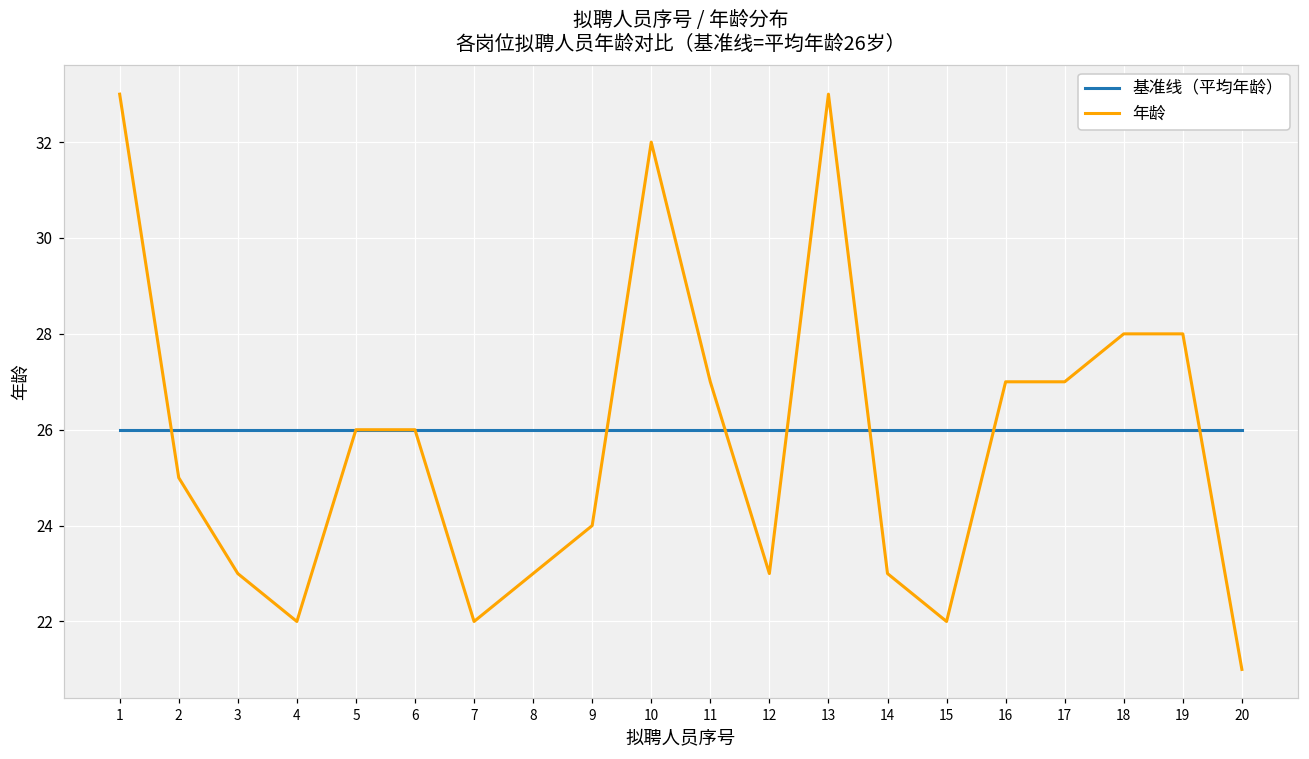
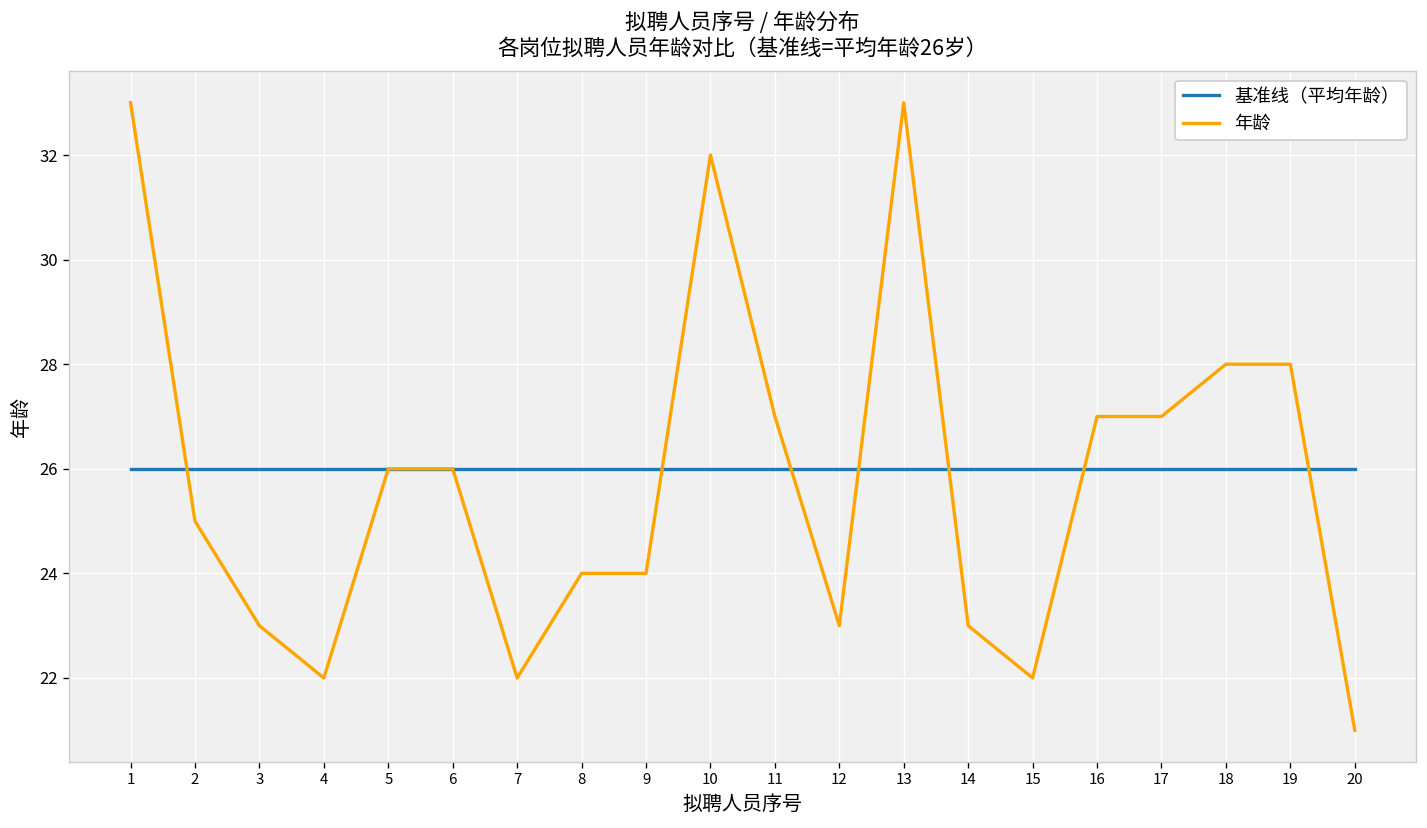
年龄, 8: 23 -> 24
